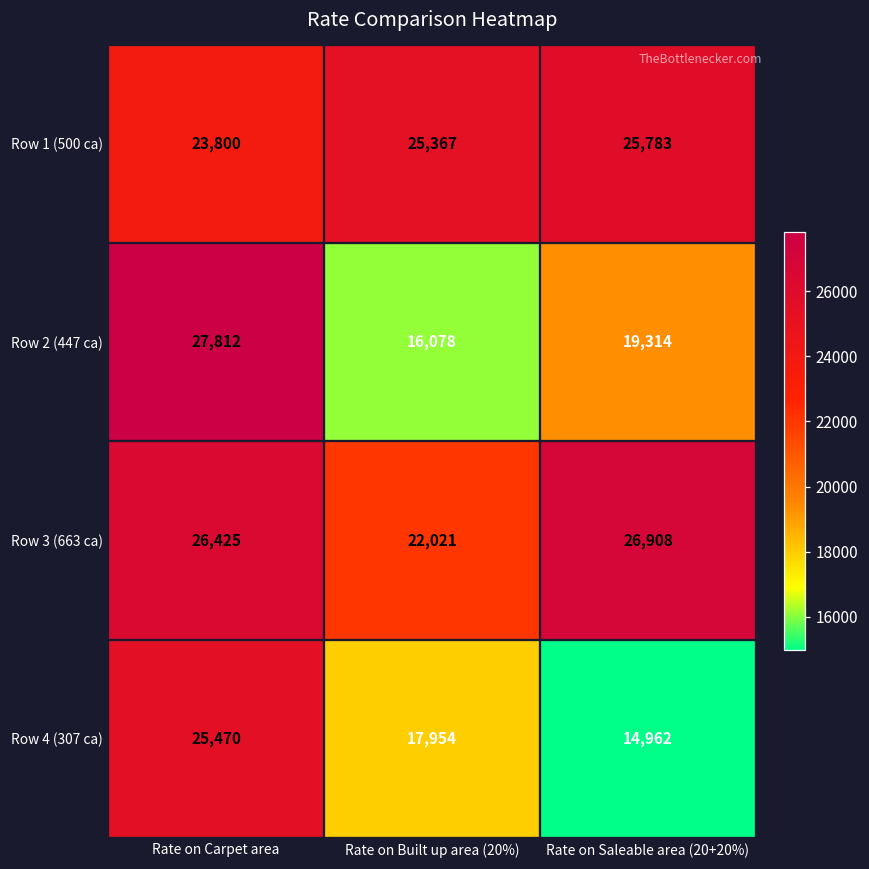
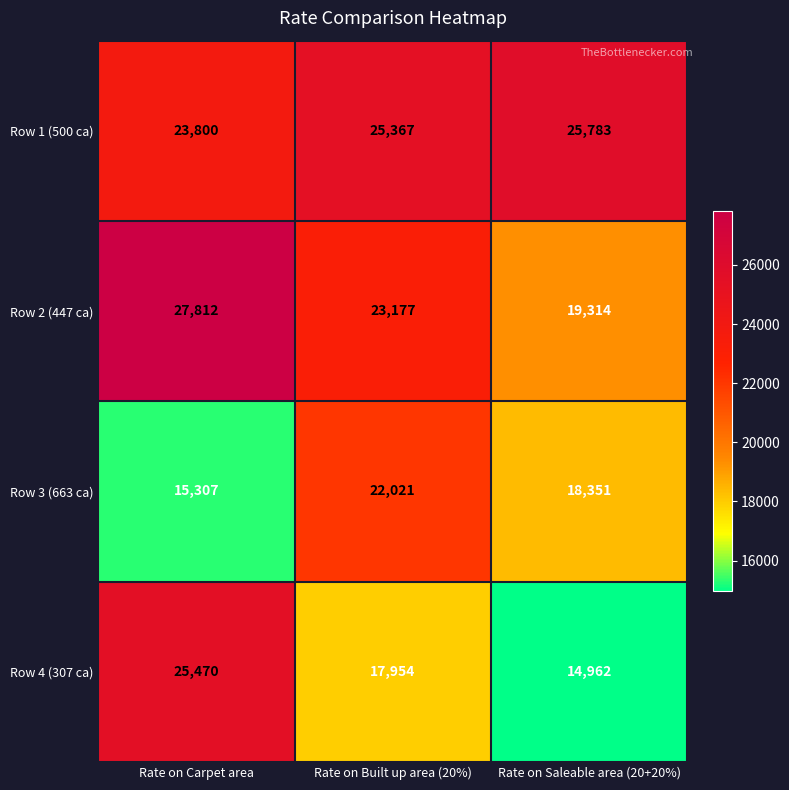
Row 2 (447 ca), Rate on Built up area (20%): 16,078 -> 23,177
Row 3 (663 ca), Rate on Carpet area: 26,425 -> 15,307
Row 3 (663 ca), Rate on Saleable area (20+20%): 26,908 -> 18,351
